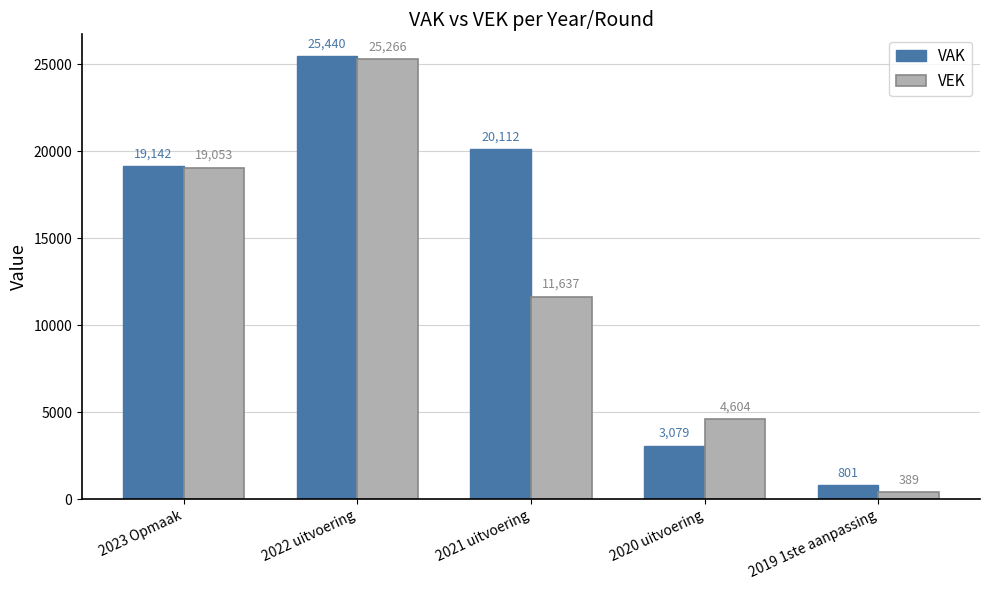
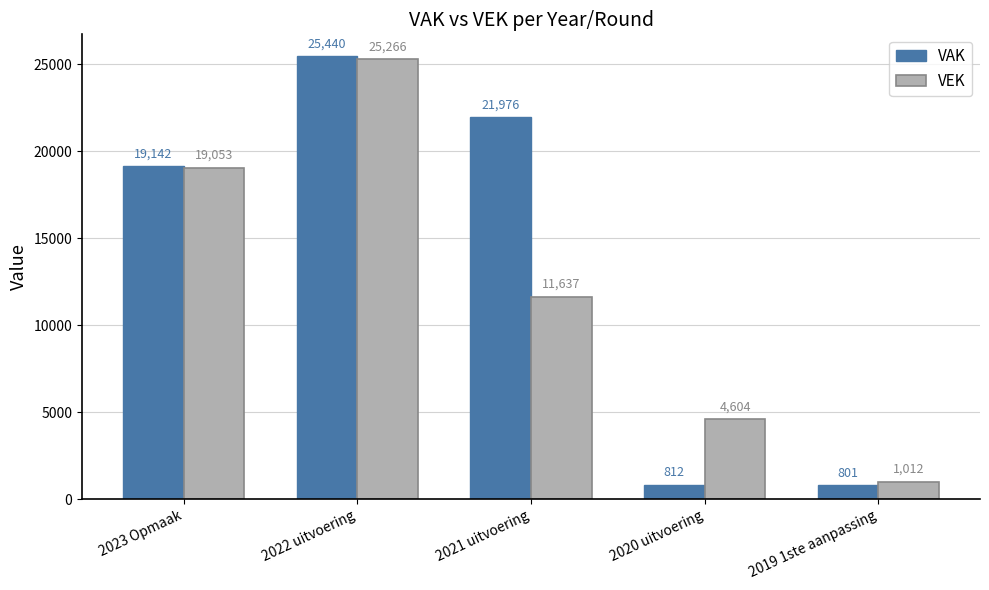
VAK, 2021 uitvoering: 20,112 -> 21,976
VAK, 2020 uitvoering: 3,079 -> 812
VEK, 2019 1ste aanpassing: 389 -> 1,012
